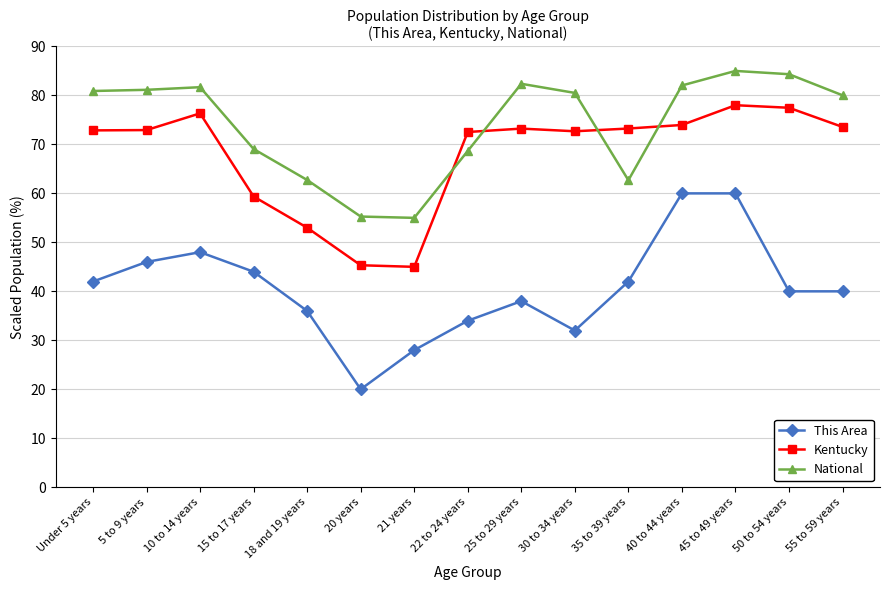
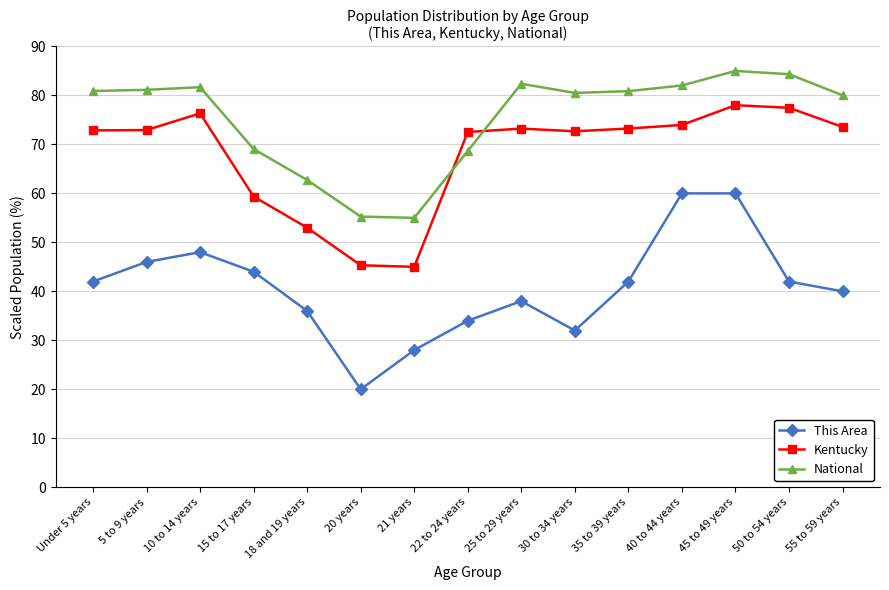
National, 35 to 39 years: 63 -> 81
This Area, 50 to 54 years: 40 -> 42
